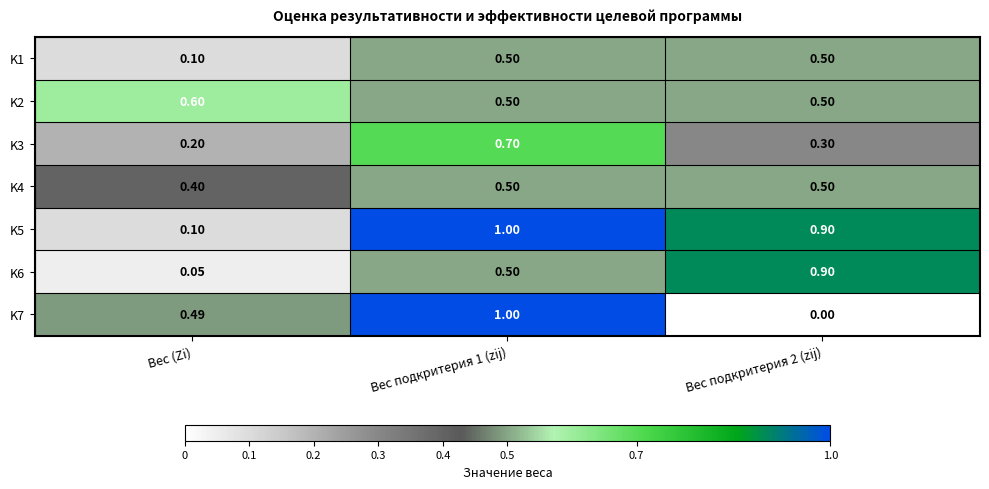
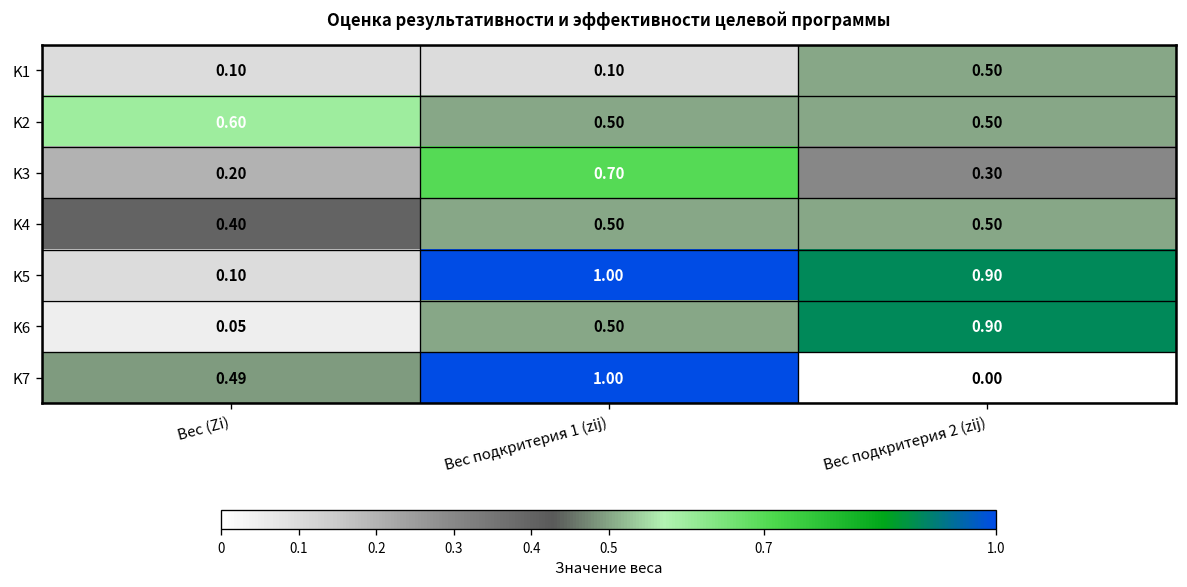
K1, Вес подкритерия 1 (zij): 0.50 -> 0.10
